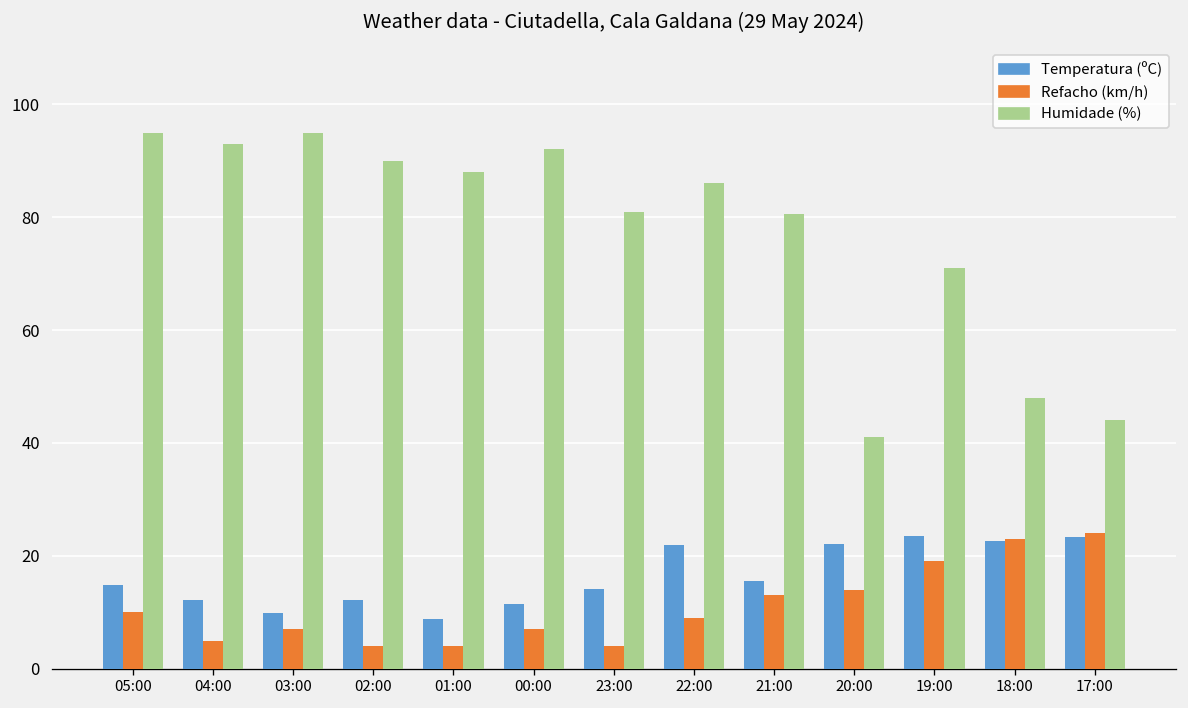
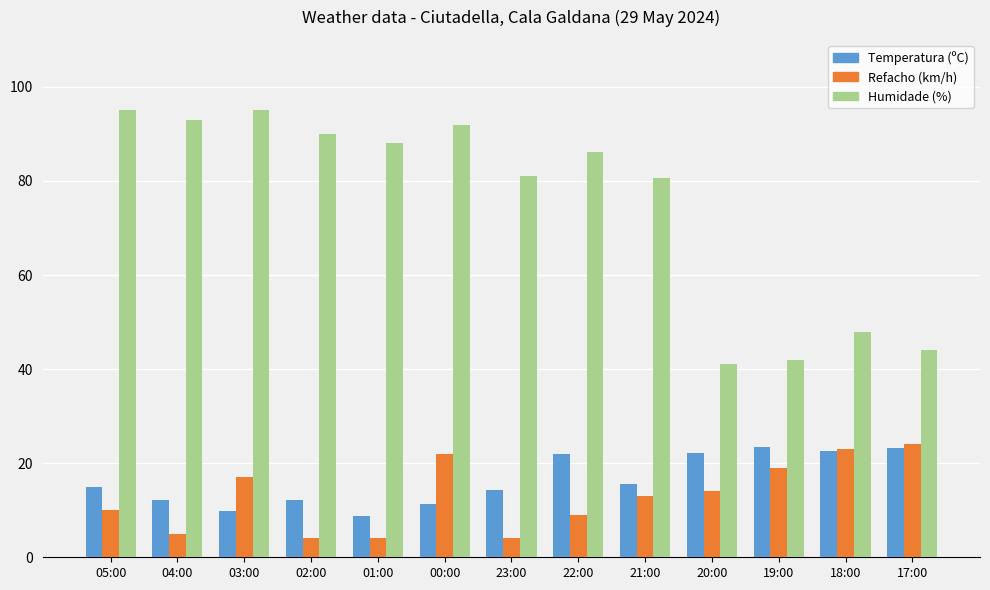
Refacho (km/h), 03:00: 7 -> 17
Refacho (km/h), 00:00: 7 -> 22
Humidade (%), 19:00: 71 -> 42
